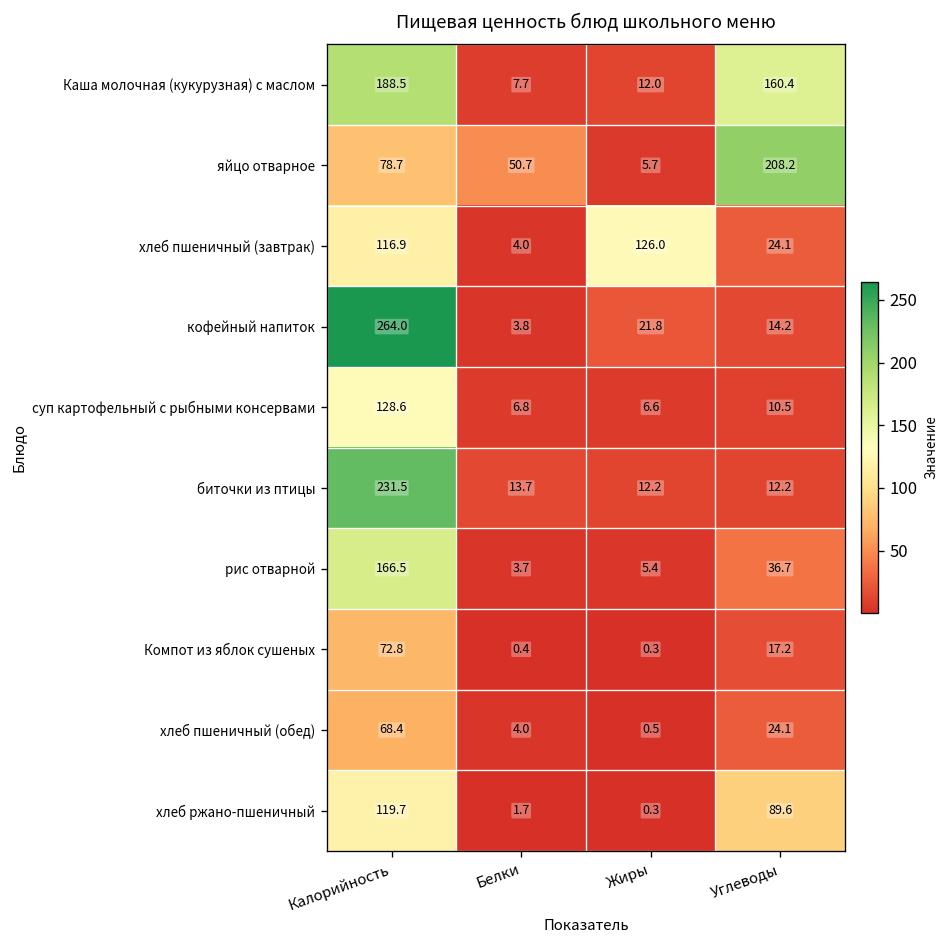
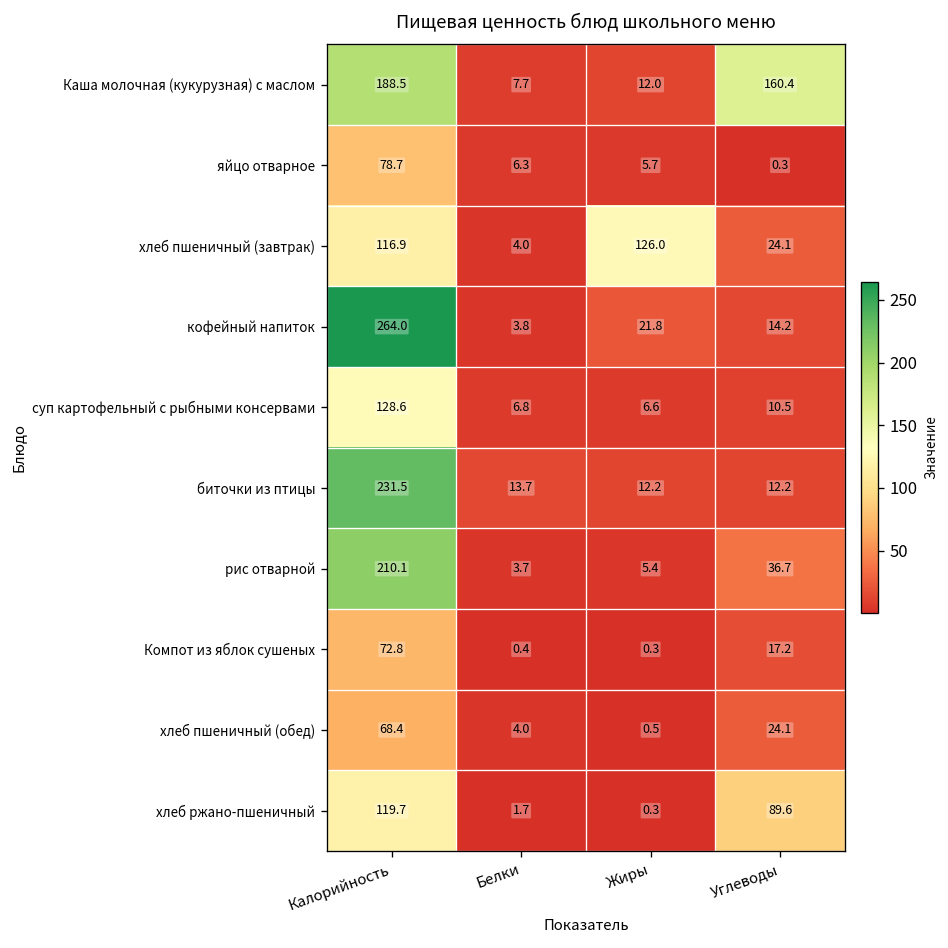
яйцо отварное, Белки: 50.7 -> 6.3
яйцо отварное, Углеводы: 208.2 -> 0.3
рис отварной, Калорийность: 166.5 -> 210.1
